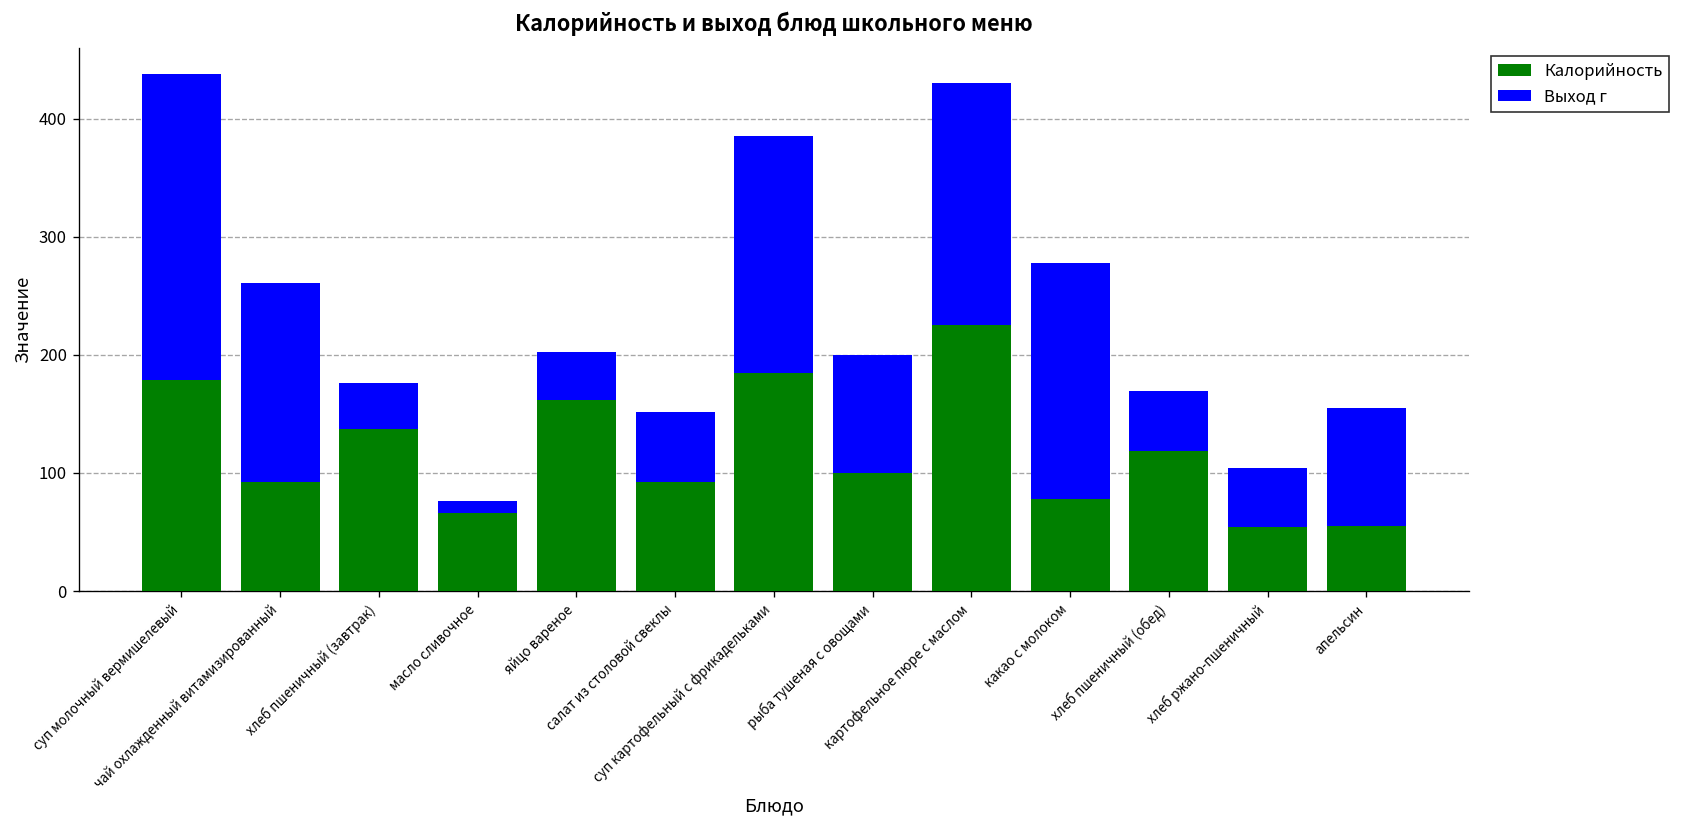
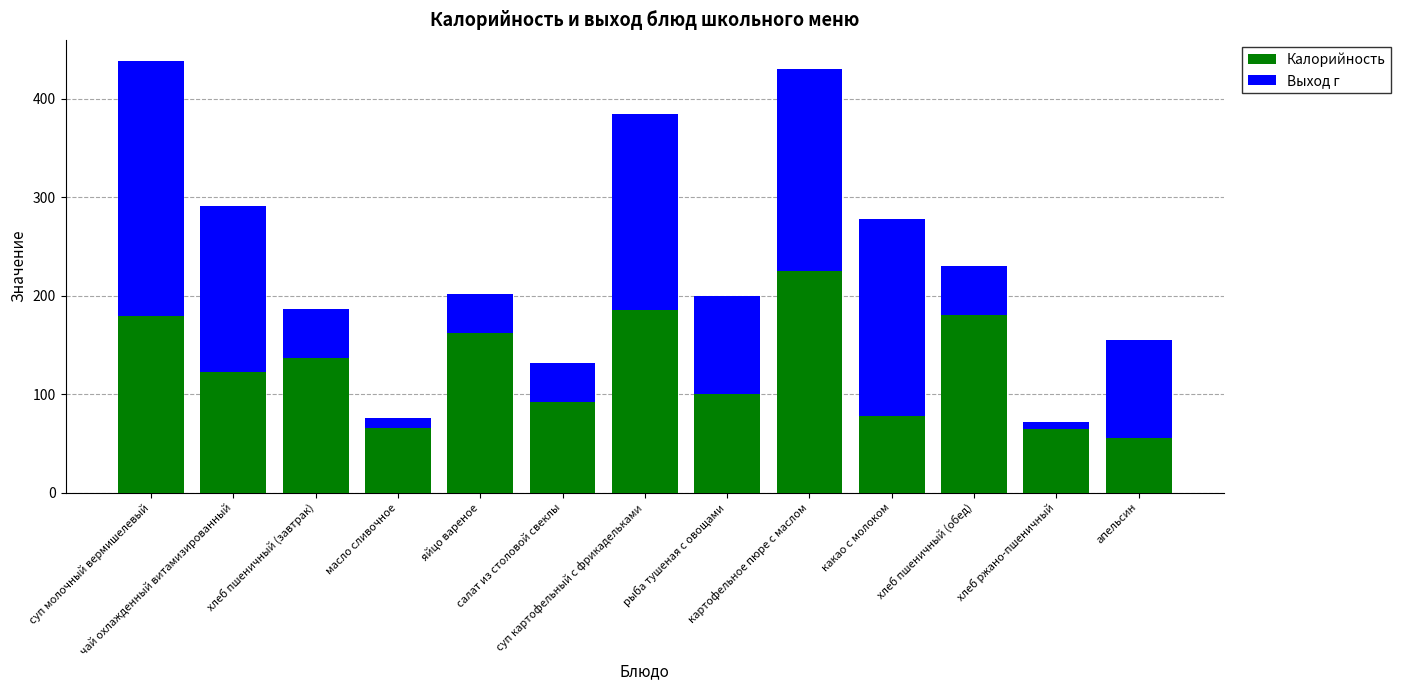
Калорийность, чай охлажденный витамизированный: 90 -> 120
Выход г, хлеб пшеничный (завтрак): 40 -> 50
Выход г, салат из столовой свеклы: 60 -> 40
Калорийность, хлеб пшеничный (обед): 120 -> 180
Калорийность, хлеб ржано-пшеничный: 50 -> 70
Выход г, хлеб ржано-пшеничный: 50 -> 10
